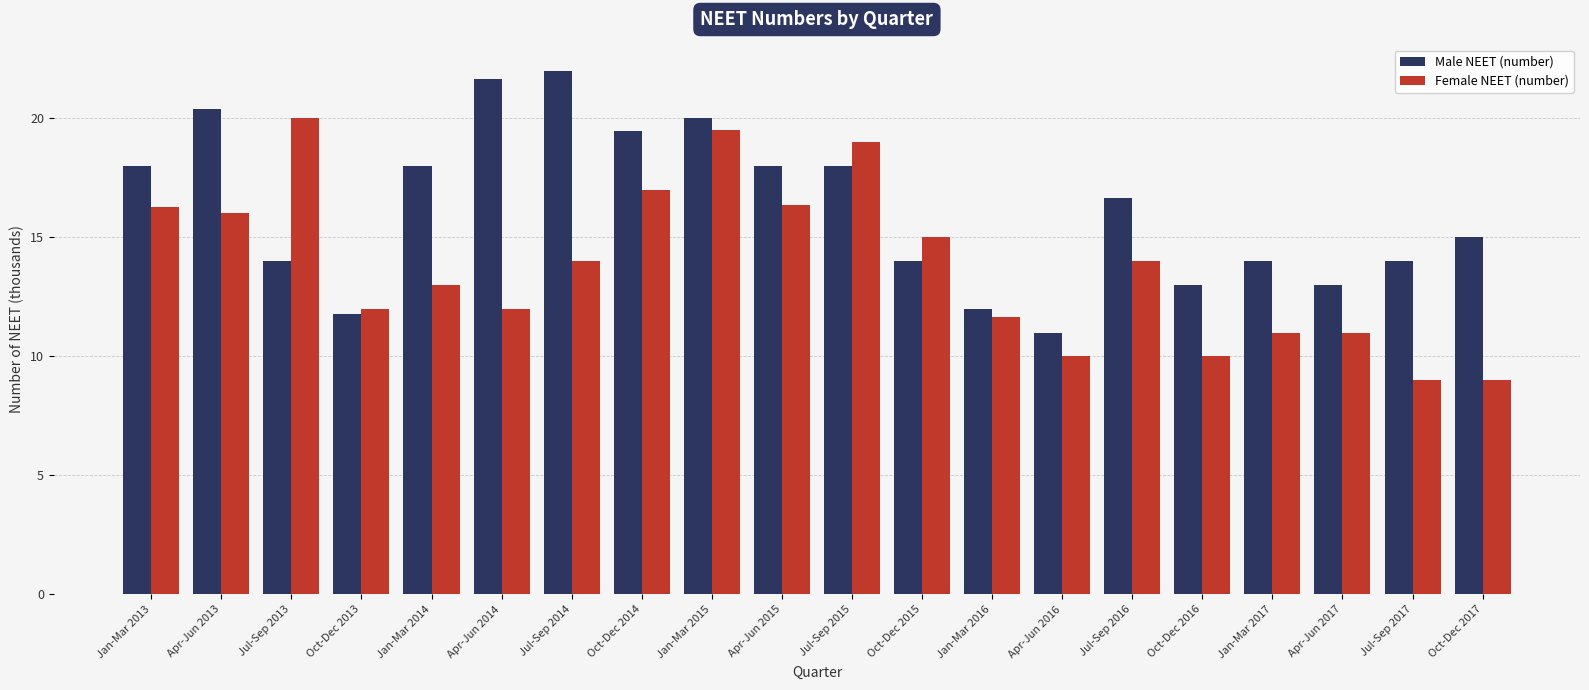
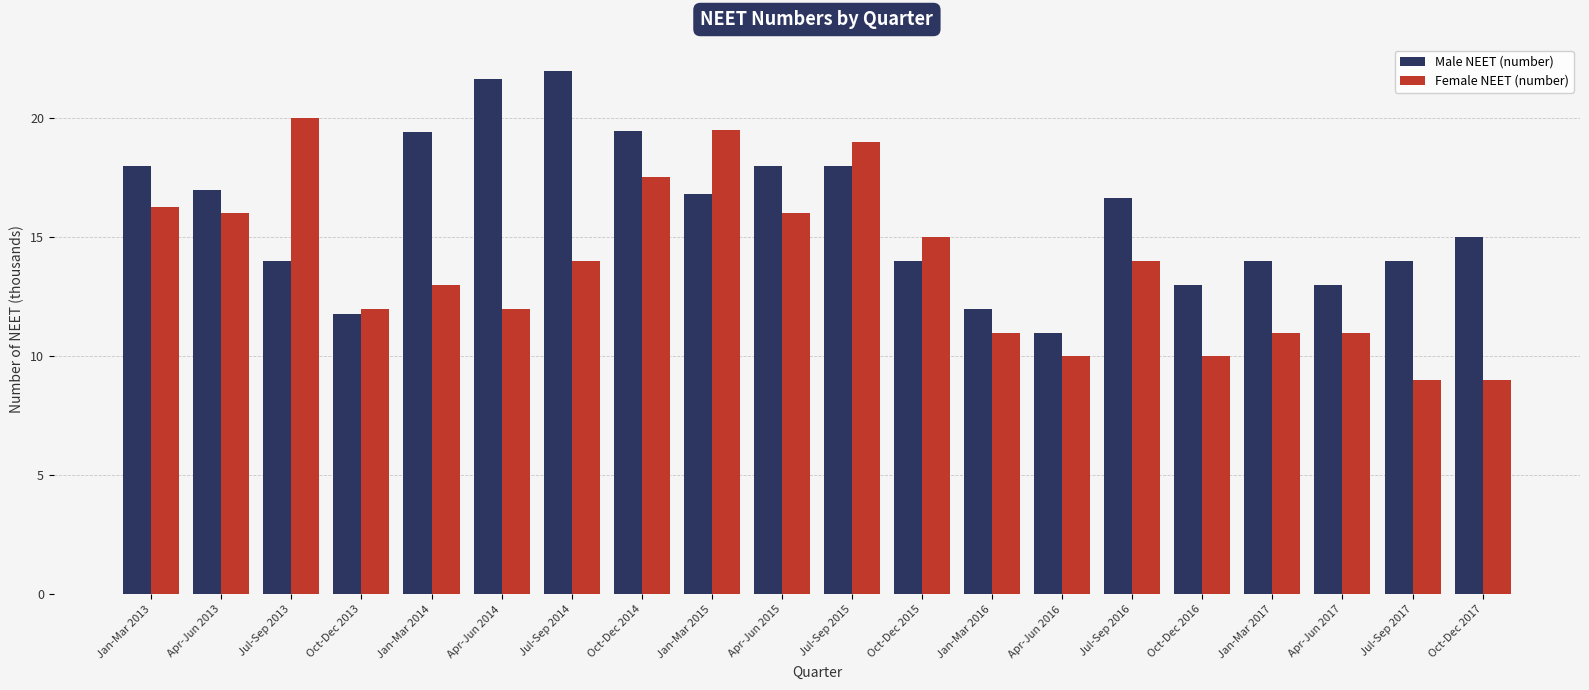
Male NEET (number), Apr-Jun 2013: 20.4 -> 17.0
Male NEET (number), Jan-Mar 2014: 18.0 -> 19.4
Female NEET (number), Oct-Dec 2014: 17.0 -> 17.5
Male NEET (number), Jan-Mar 2015: 20.0 -> 16.8
Female NEET (number), Apr-Jun 2015: 16.4 -> 16.0
Female NEET (number), Jan-Mar 2016: 11.7 -> 11.0
